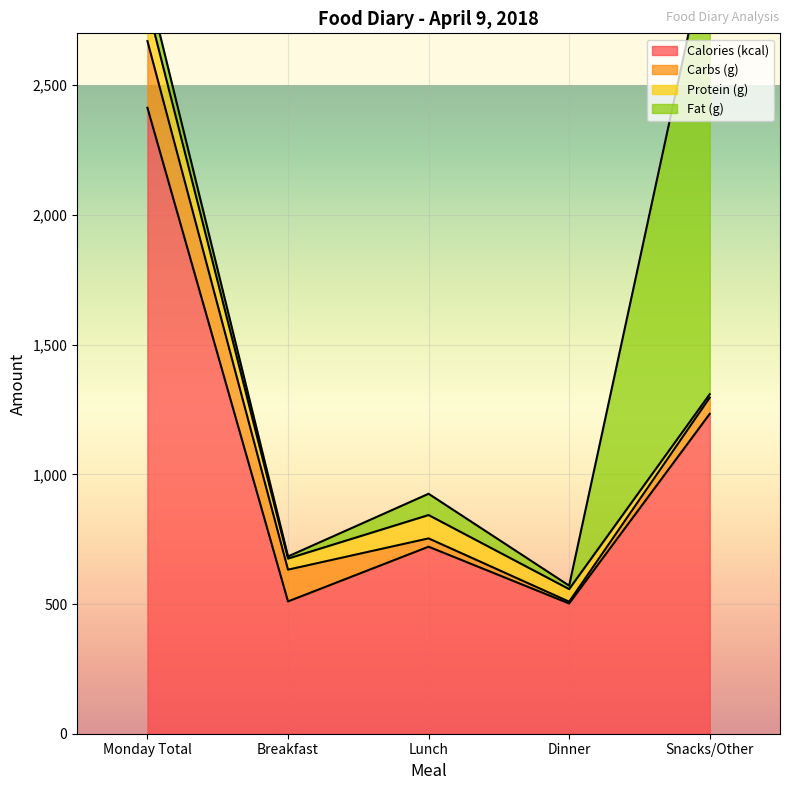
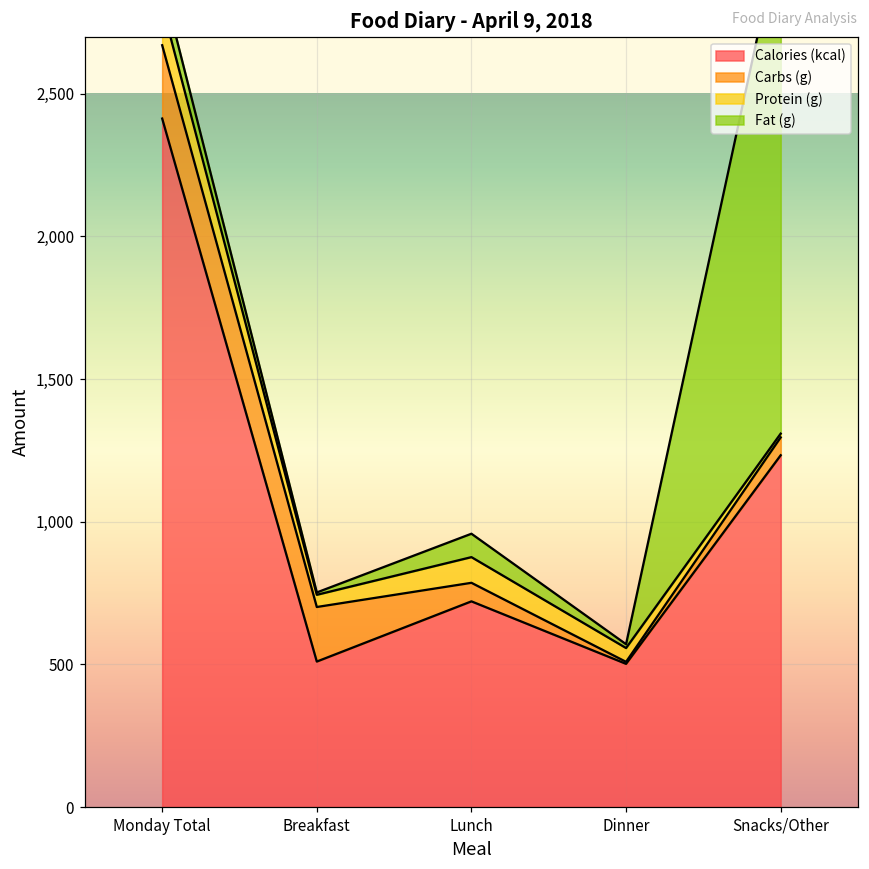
Carbs (g), Breakfast: 120 -> 190
Carbs (g), Lunch: 30 -> 70
